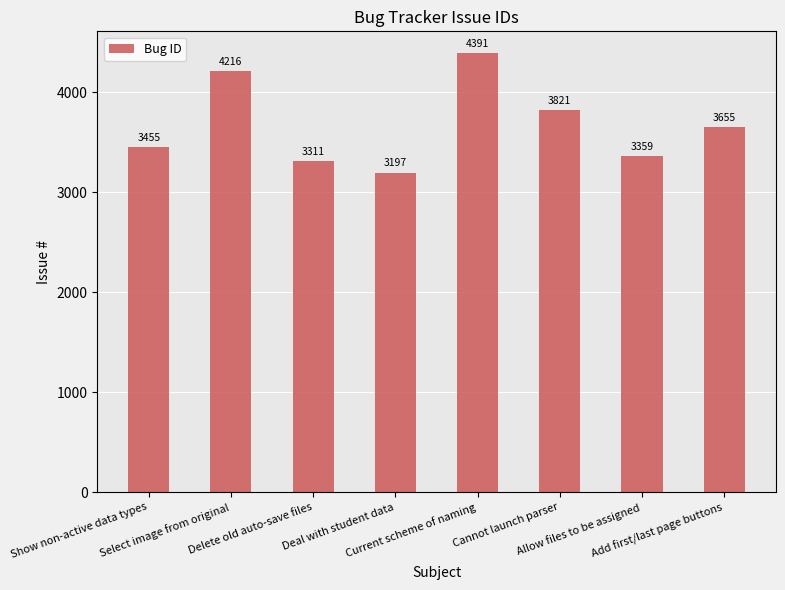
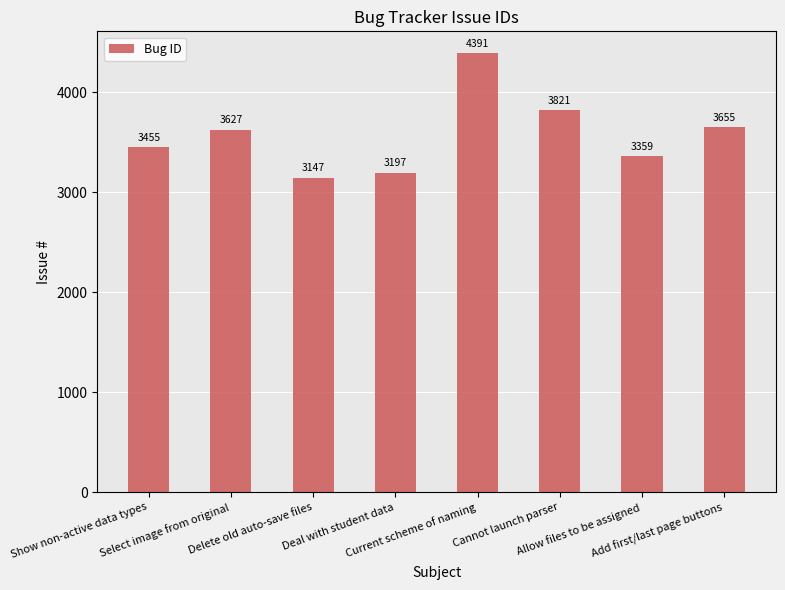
Select image from original: 4216 -> 3627
Delete old auto-save files: 3311 -> 3147
